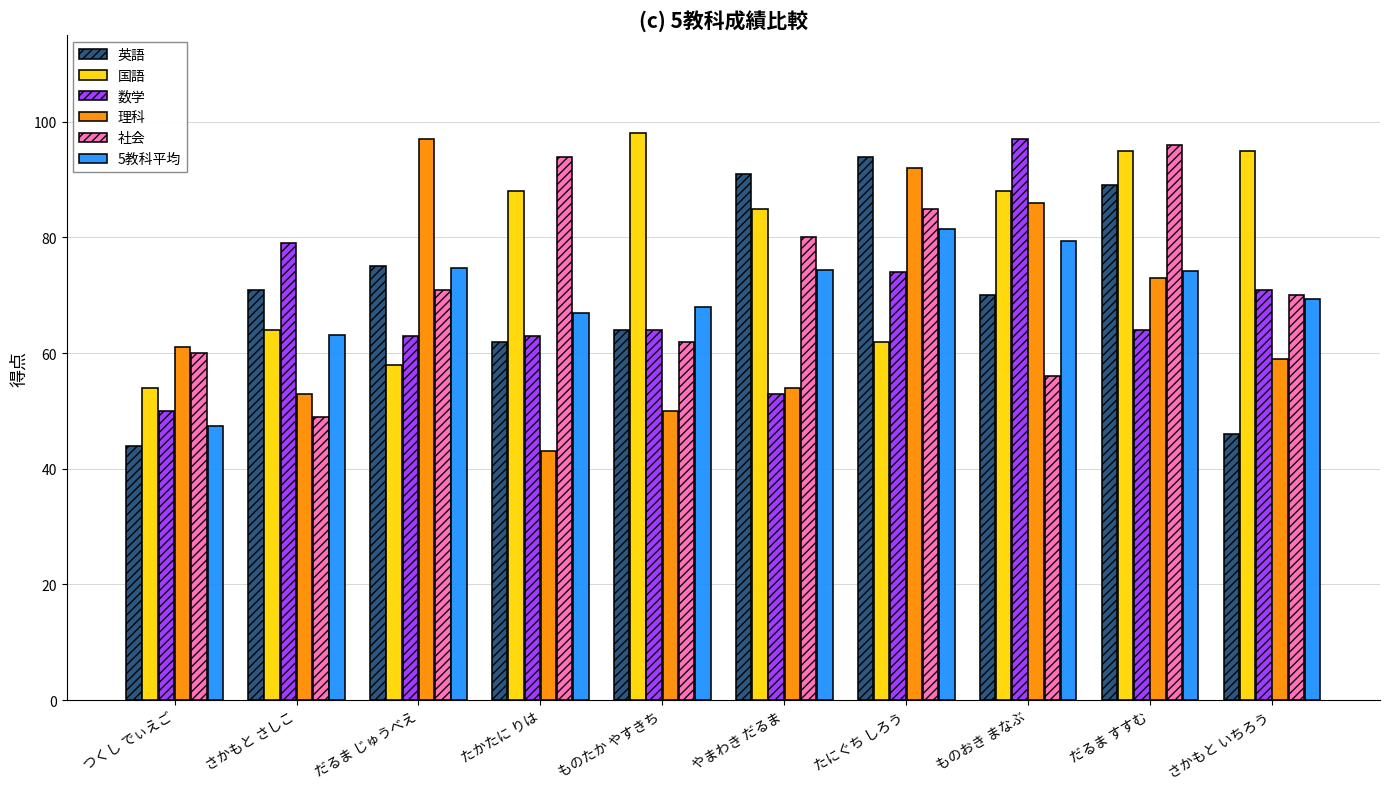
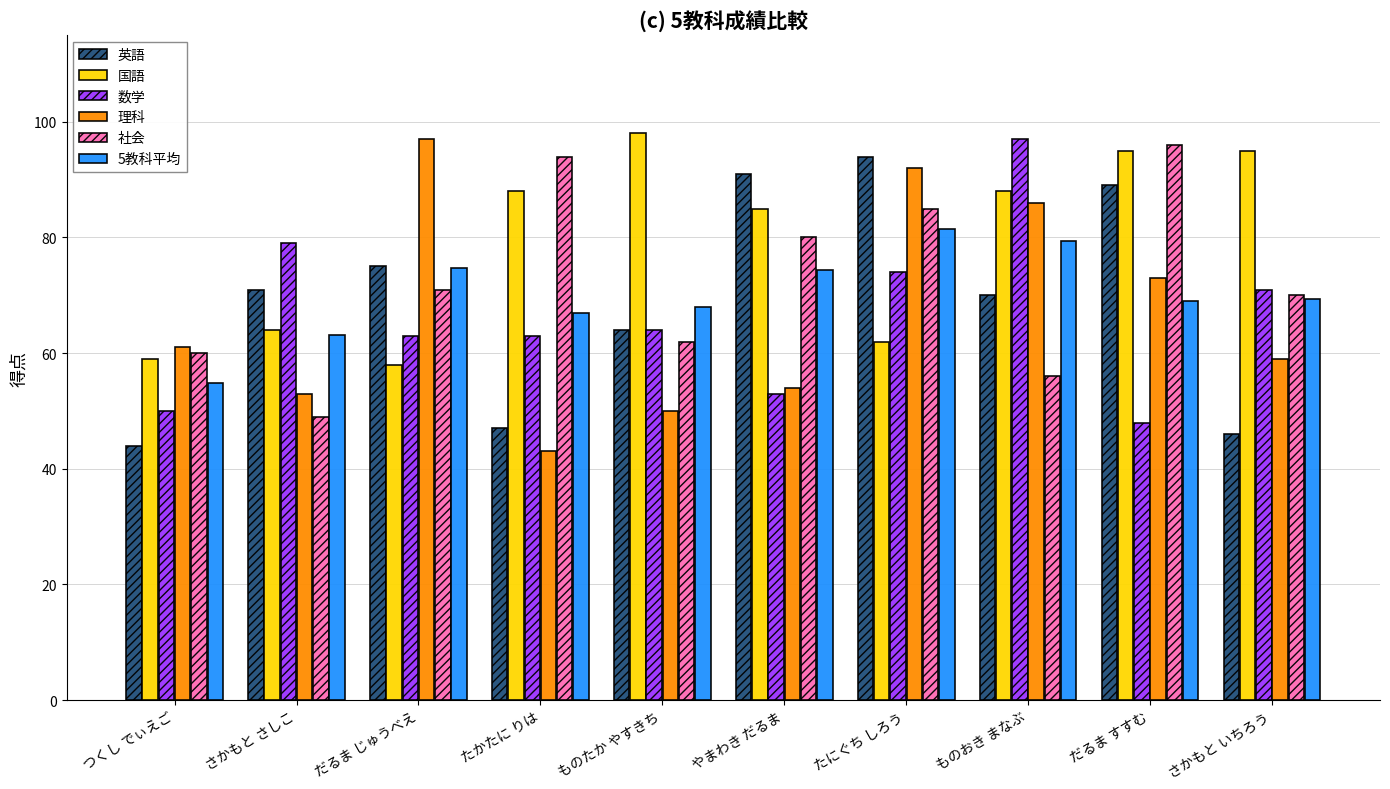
国語, つくし でぃえご: 54 -> 59
5教科平均, つくし でぃえご: 47 -> 55
英語, たかたに りは: 62 -> 47
数学, だるま すすむ: 64 -> 48
5教科平均, だるま すすむ: 74 -> 69
